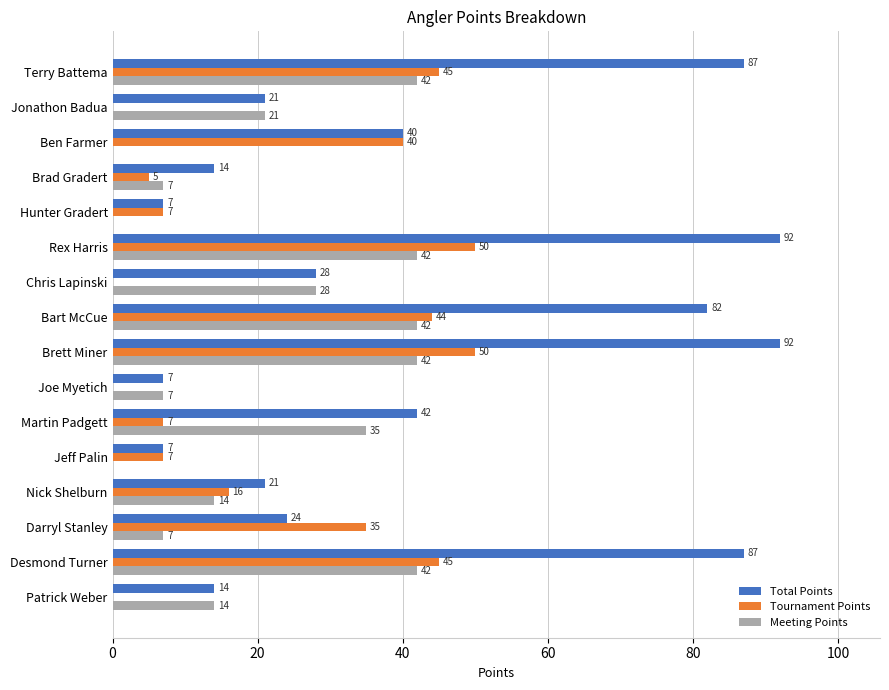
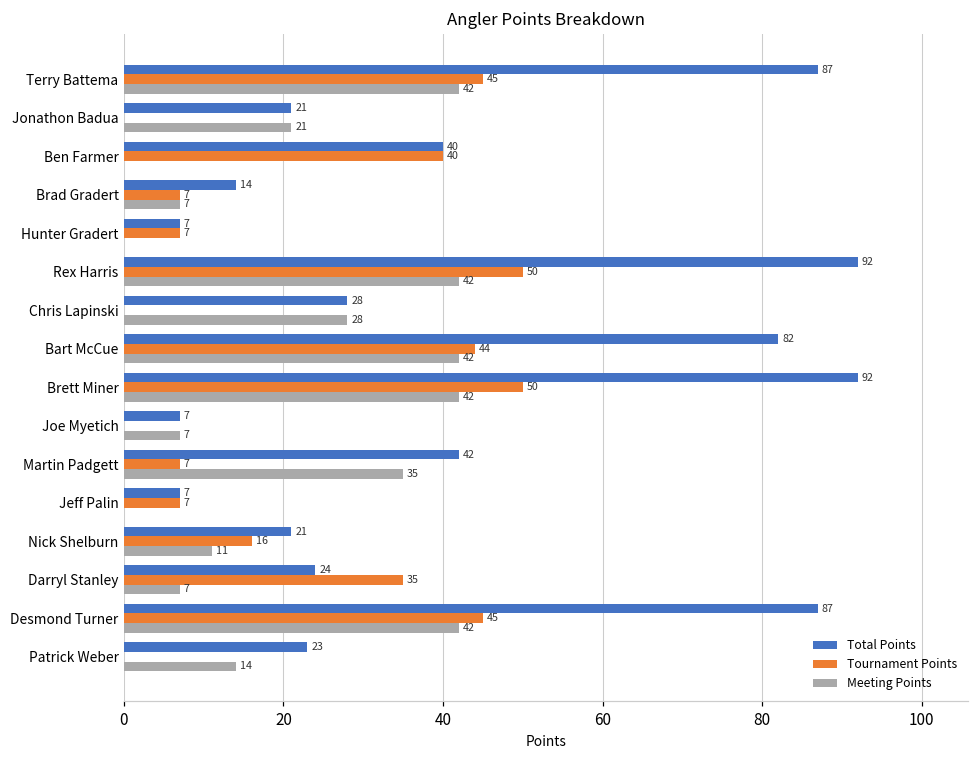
Tournament Points, Brad Gradert: 5 -> 7
Meeting Points, Nick Shelburn: 14 -> 11
Total Points, Patrick Weber: 14 -> 23
